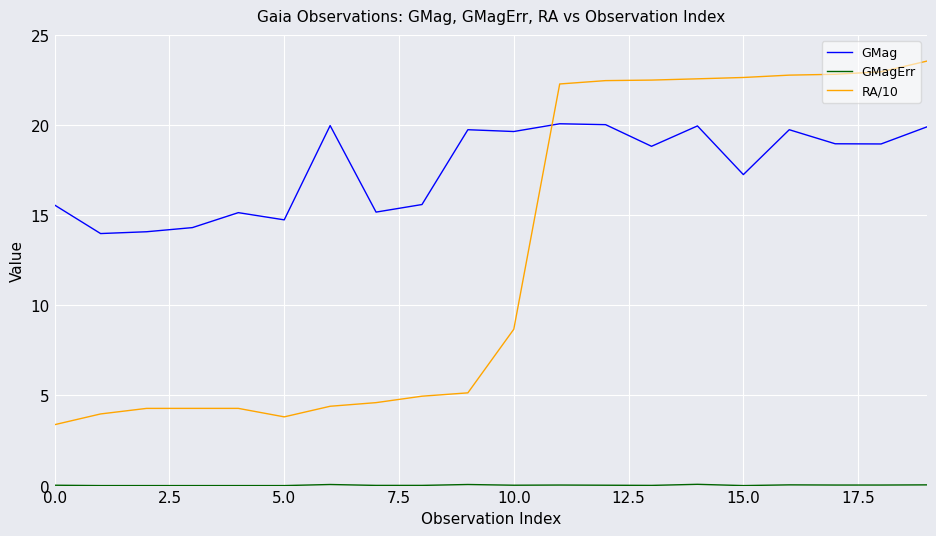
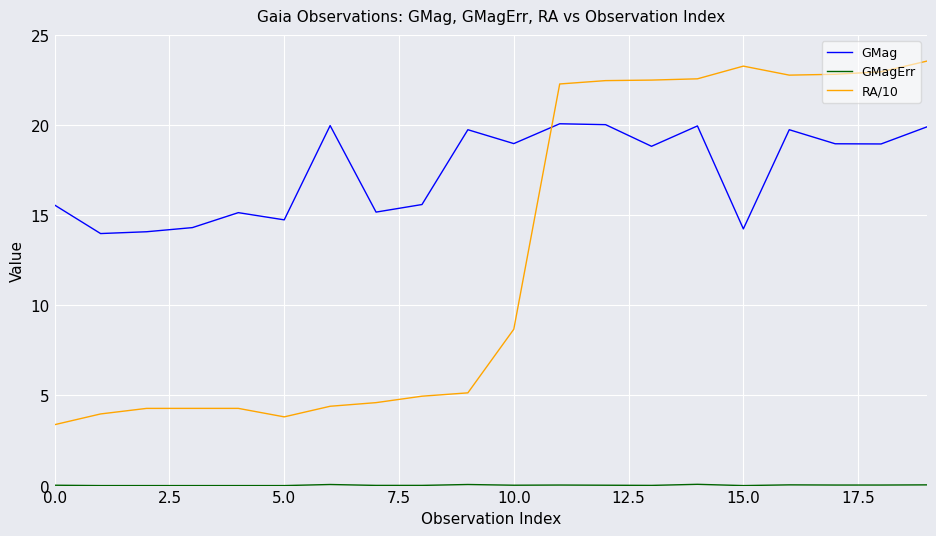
GMag, 10.0: 19.6 -> 19.0
GMag, 15.0: 17.3 -> 14.2
RA/10, 15.0: 22.6 -> 23.3
